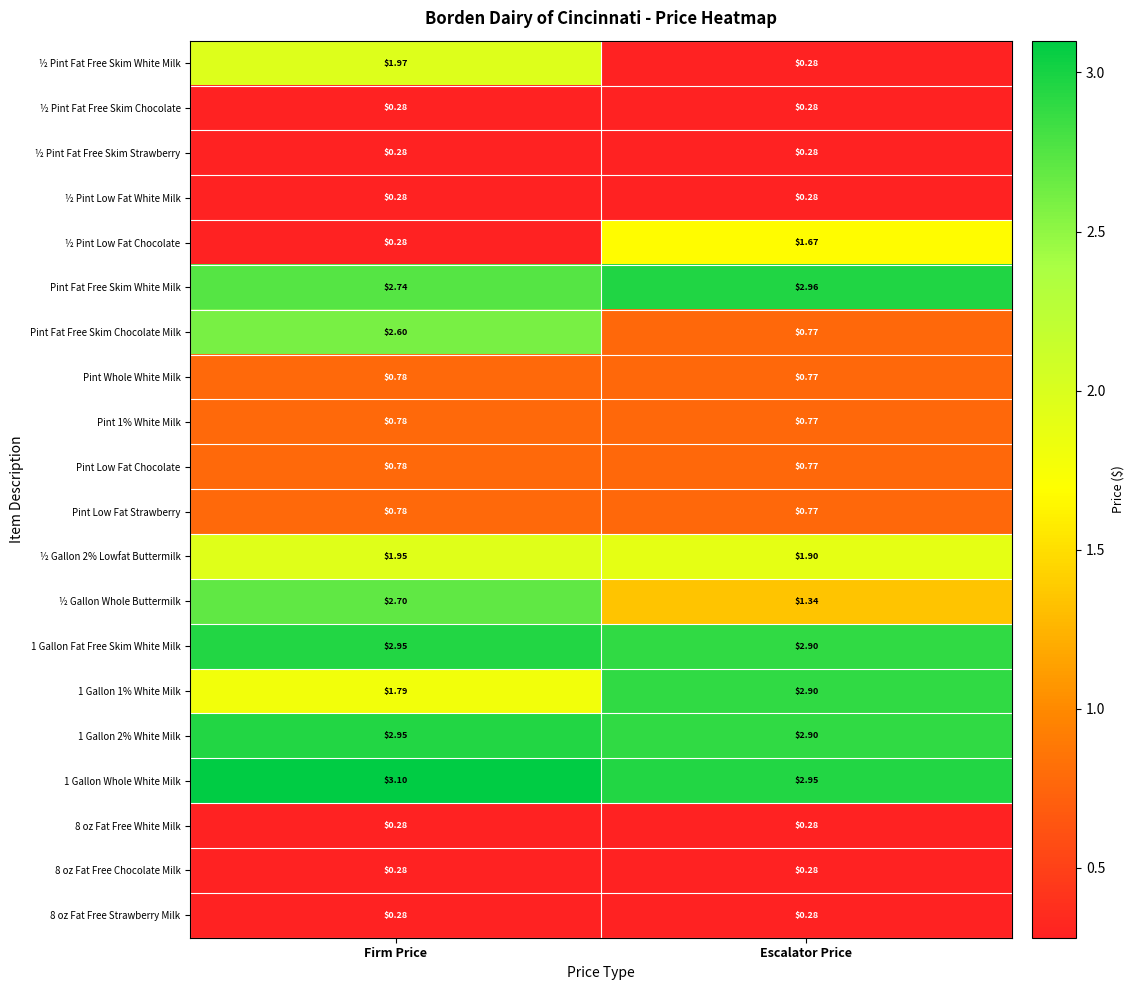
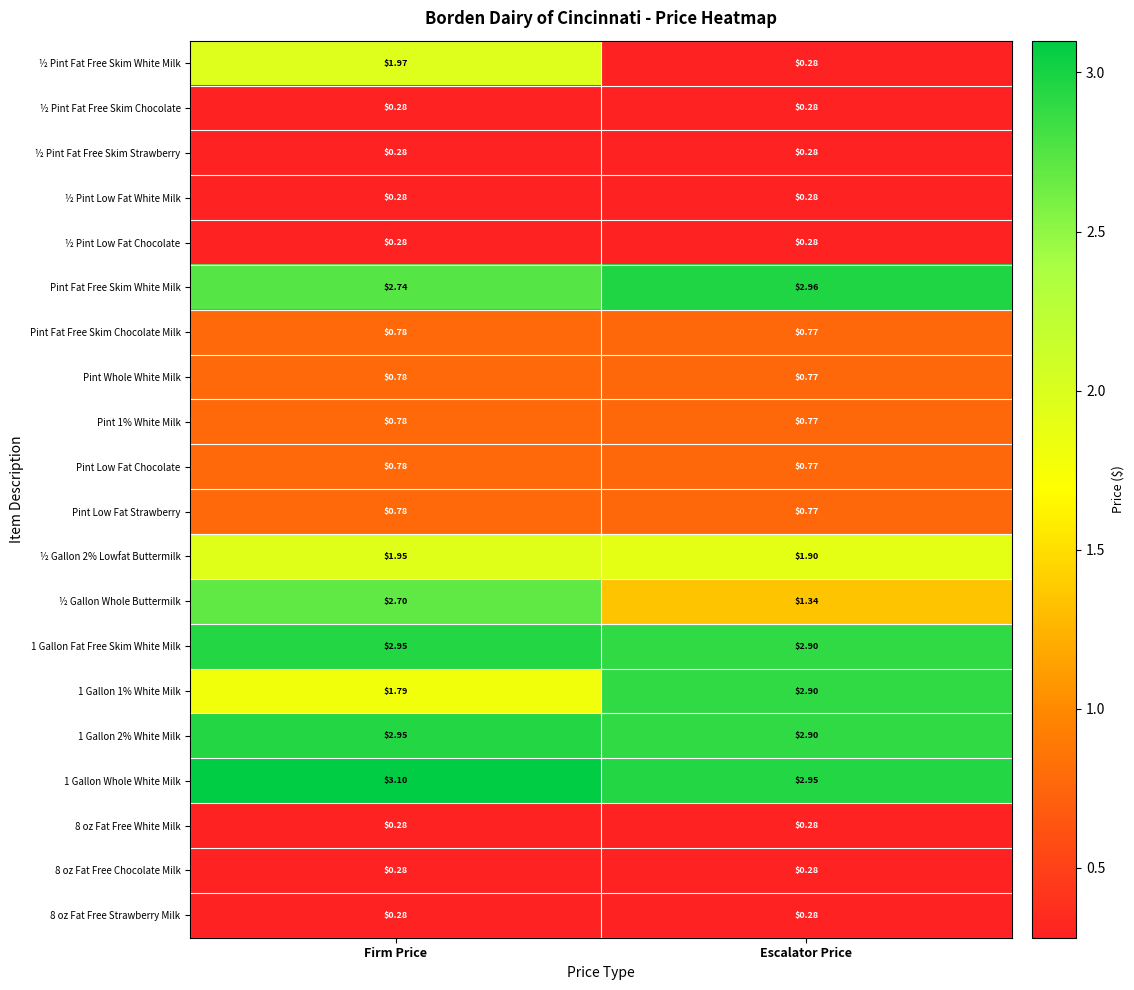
½ Pint Low Fat Chocolate, Escalator Price: $1.67 -> $0.28
Pint Fat Free Skim Chocolate Milk, Firm Price: $2.60 -> $0.78
